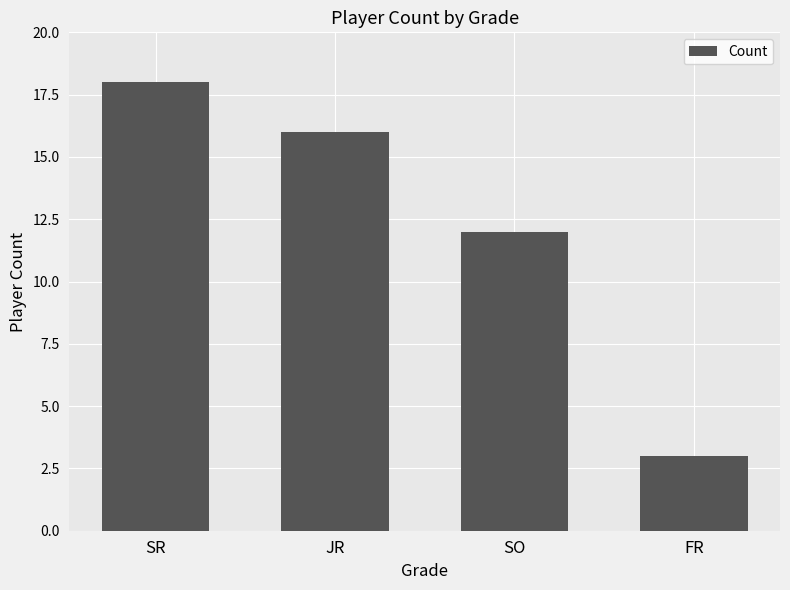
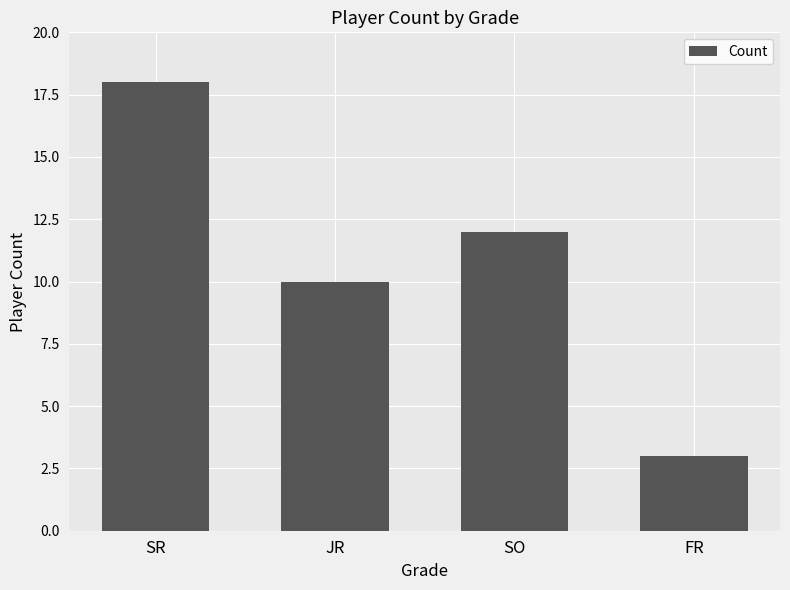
JR: 16 -> 10
